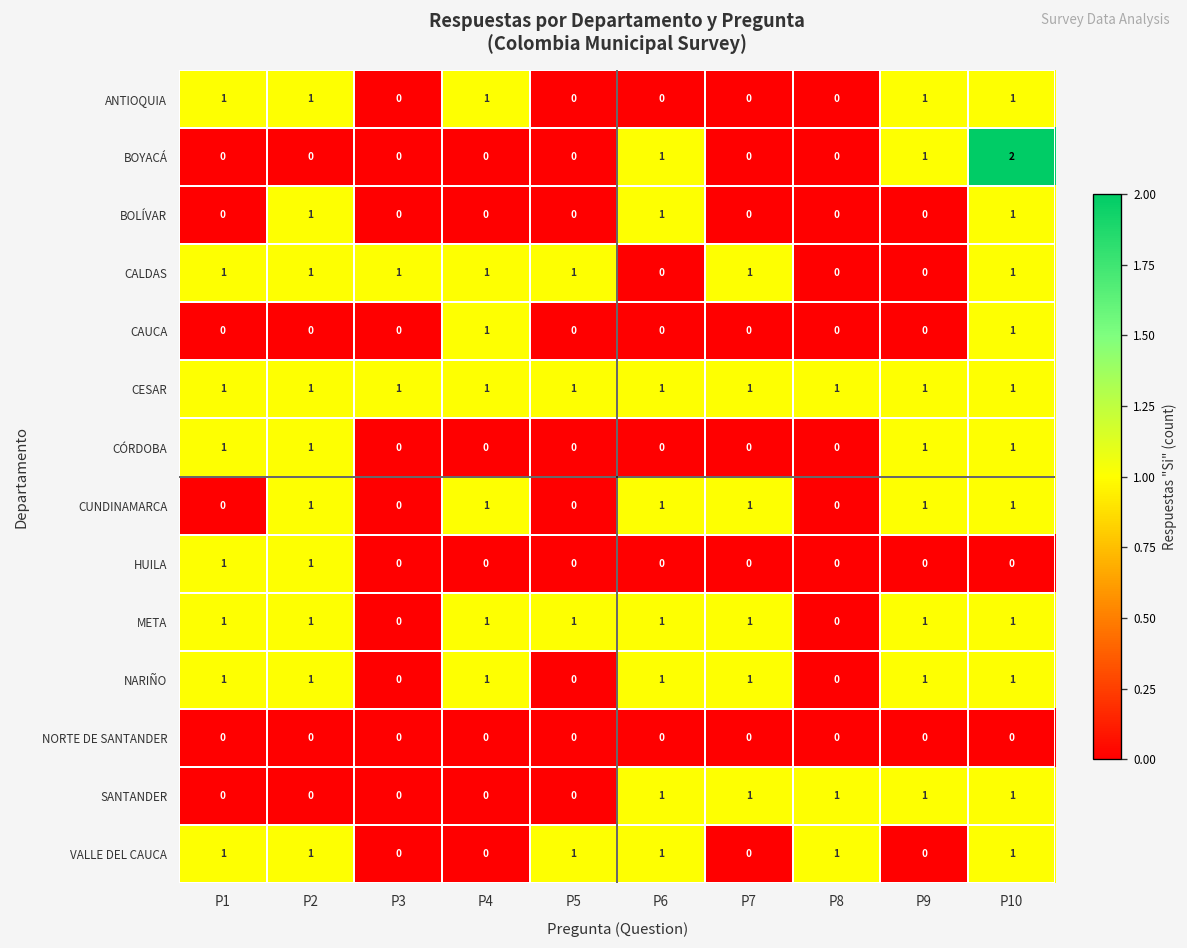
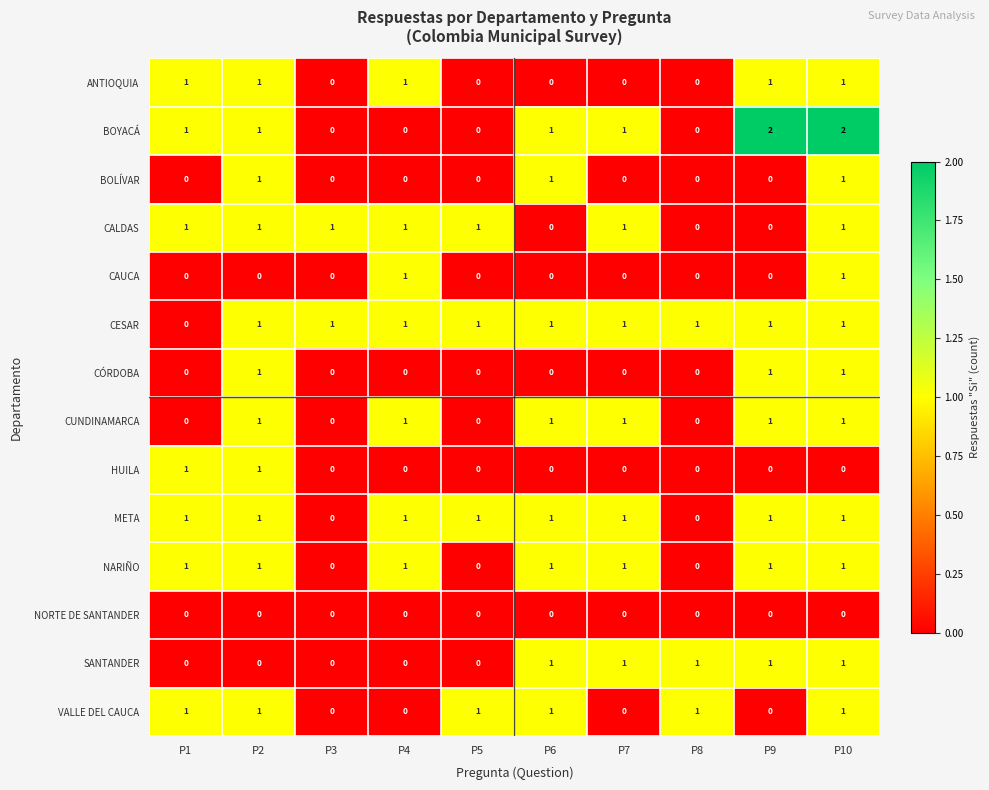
BOYACÁ, P1: 0 -> 1
BOYACÁ, P2: 0 -> 1
BOYACÁ, P7: 0 -> 1
BOYACÁ, P9: 1 -> 2
CESAR, P1: 1 -> 0
CÓRDOBA, P1: 1 -> 0
